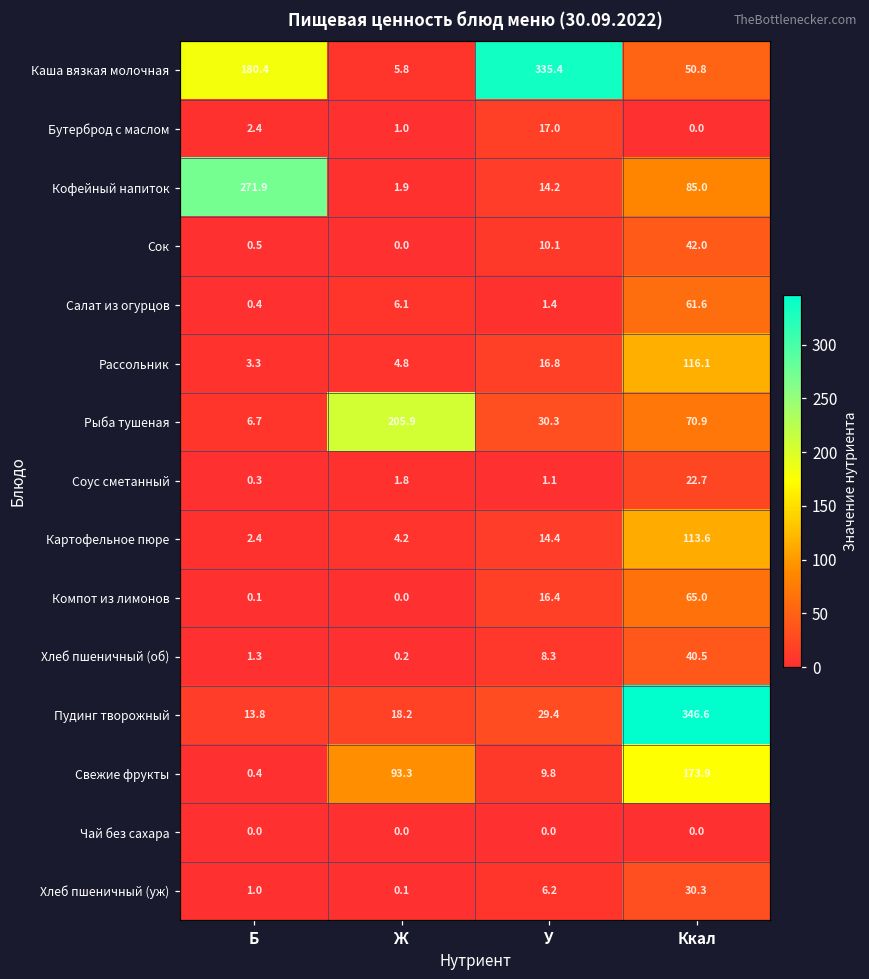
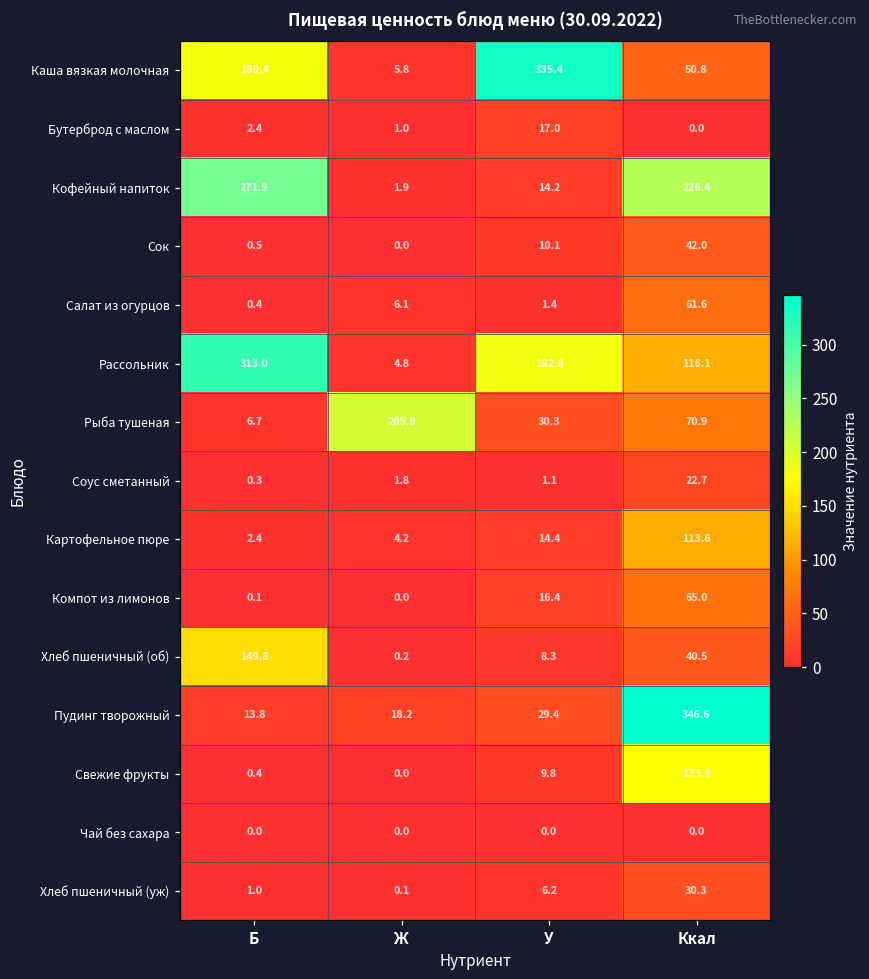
Кофейный напиток, Ккал: 85.0 -> 226.4
Рассольник, Б: 3.3 -> 313.0
Рассольник, У: 16.8 -> 182.8
Хлеб пшеничный (об), Б: 1.3 -> 149.8
Свежие фрукты, Ж: 93.3 -> 0.0
